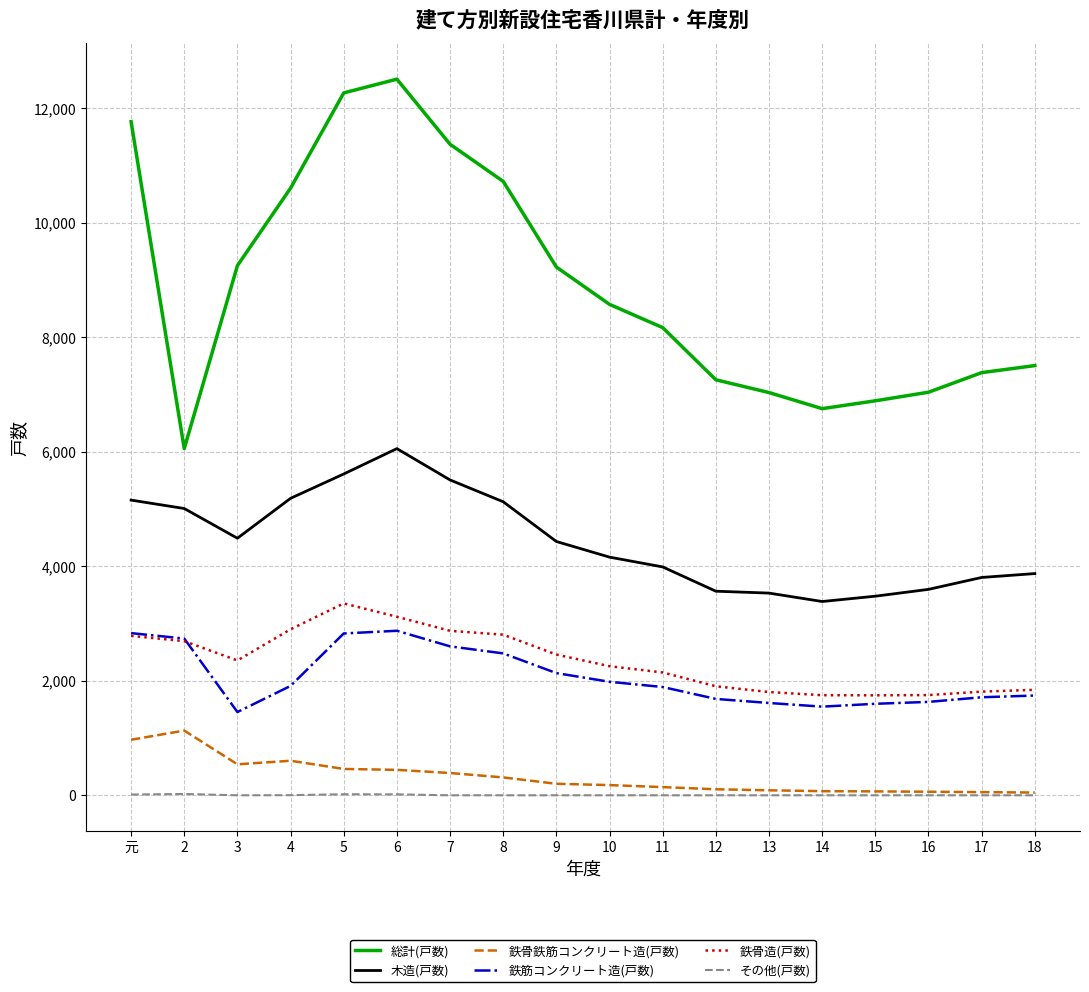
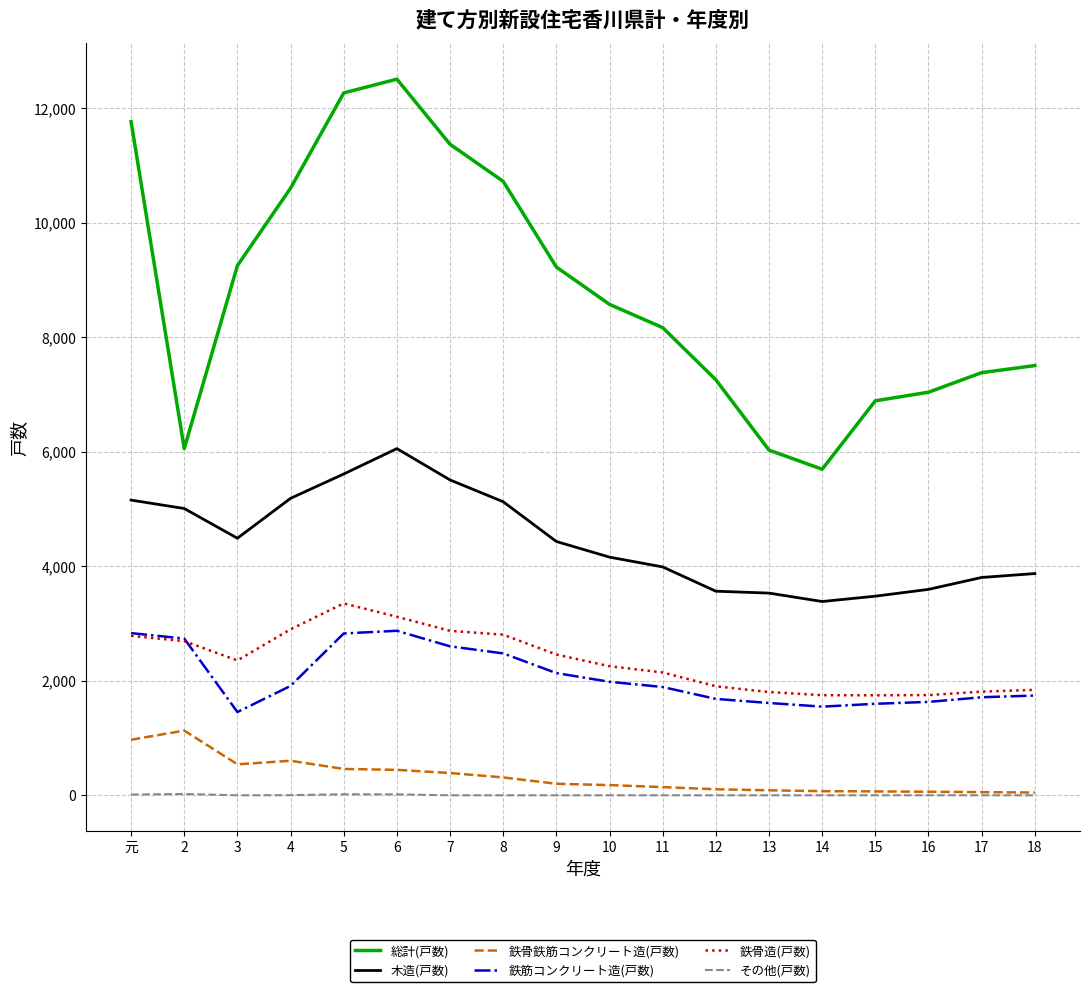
総計(戸数), 13: 7,000 -> 6,000
総計(戸数), 14: 6,800 -> 5,700
